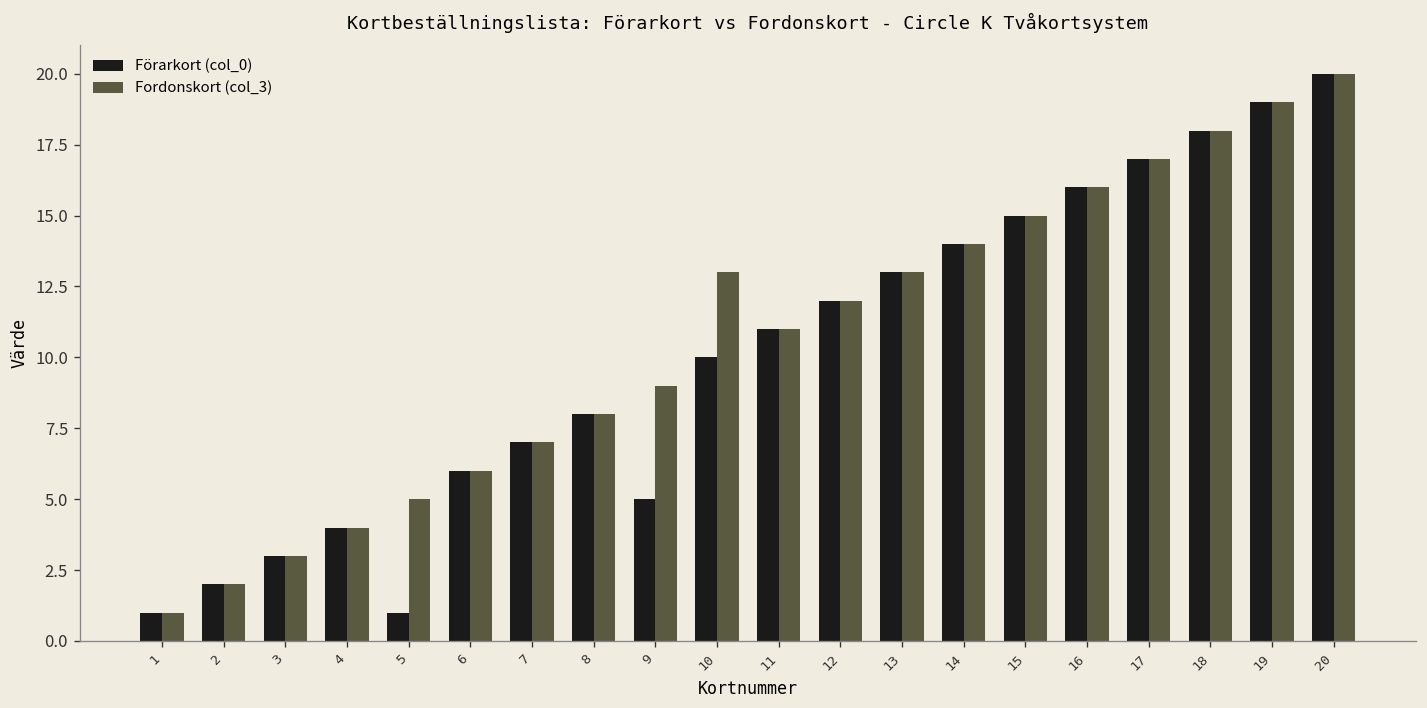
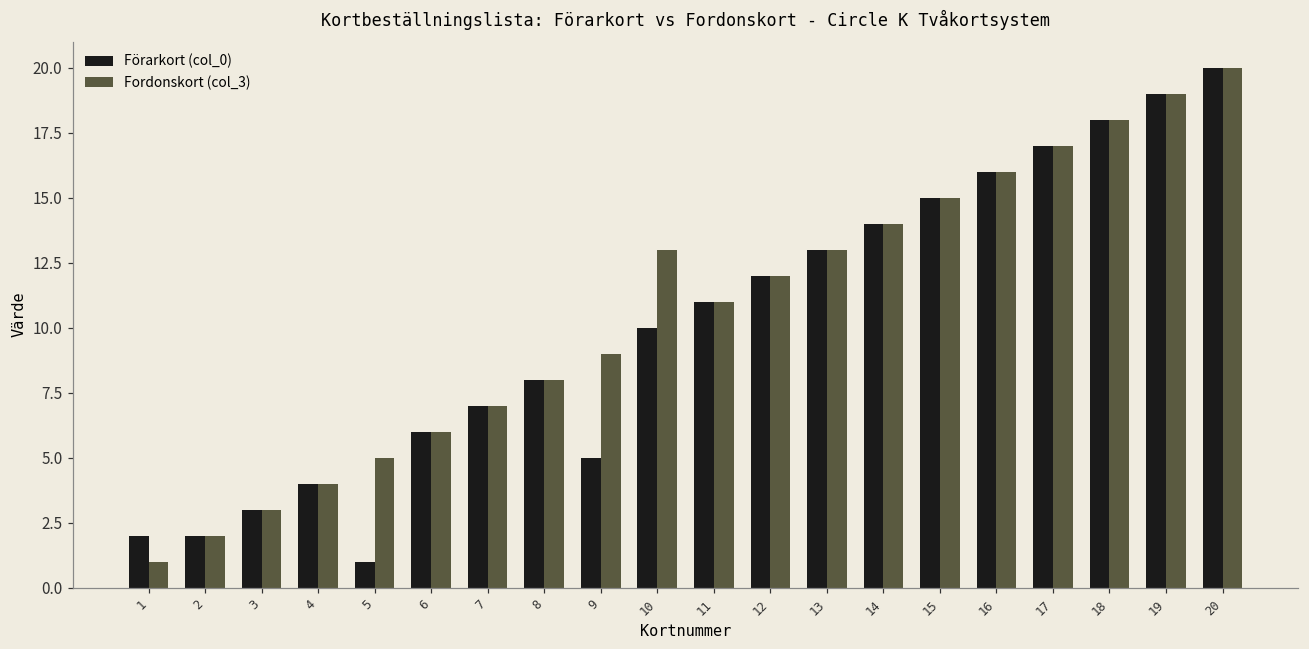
Förarkort (col_0), 1: 1 -> 2
